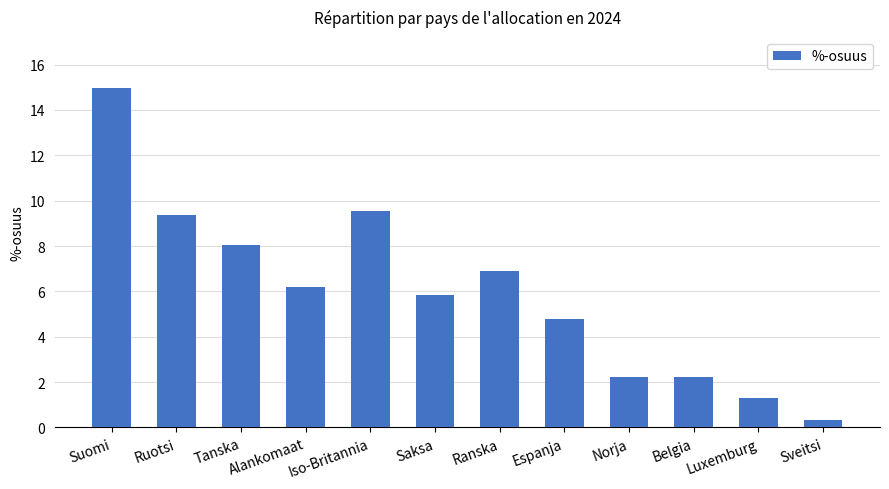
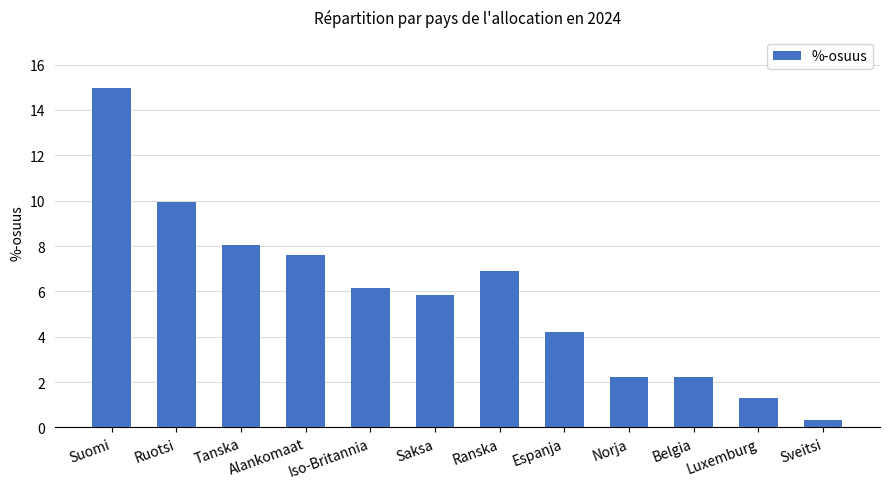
Ruotsi: 9.4 -> 9.9
Alankomaat: 6.2 -> 7.6
Iso-Britannia: 9.5 -> 6.2
Espanja: 4.8 -> 4.2
